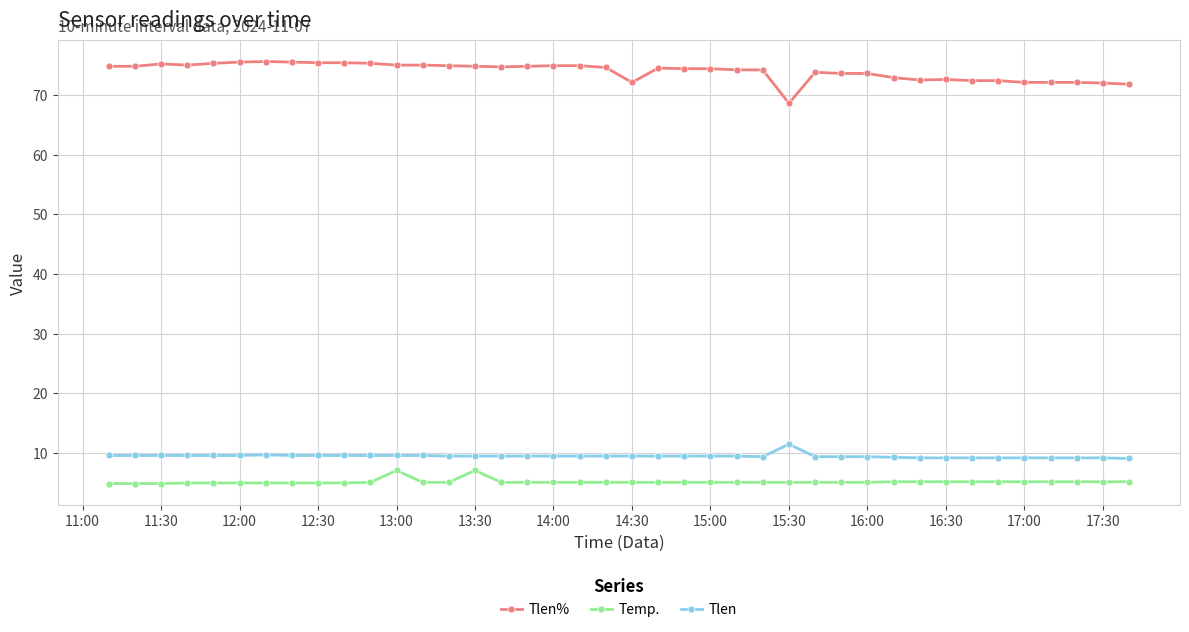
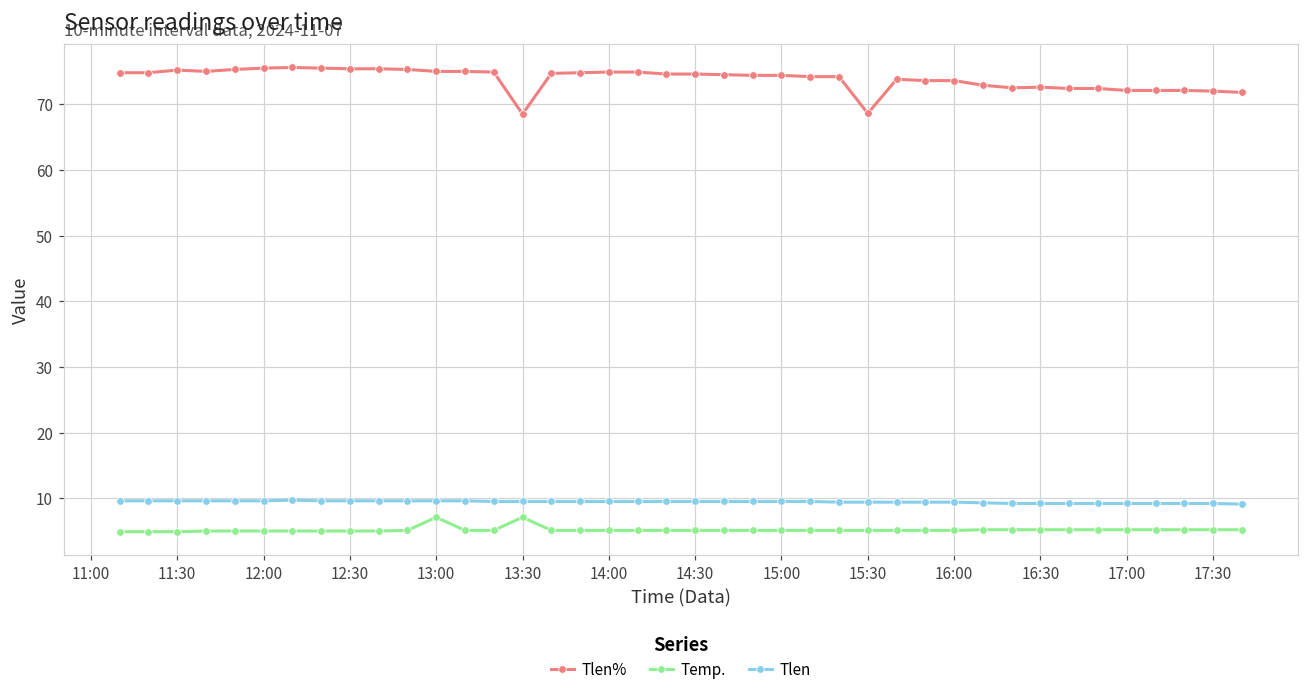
Tlen%, 13:30: 75 -> 69
Tlen%, 14:30: 72 -> 75
Tlen, 15:30: 12 -> 9
